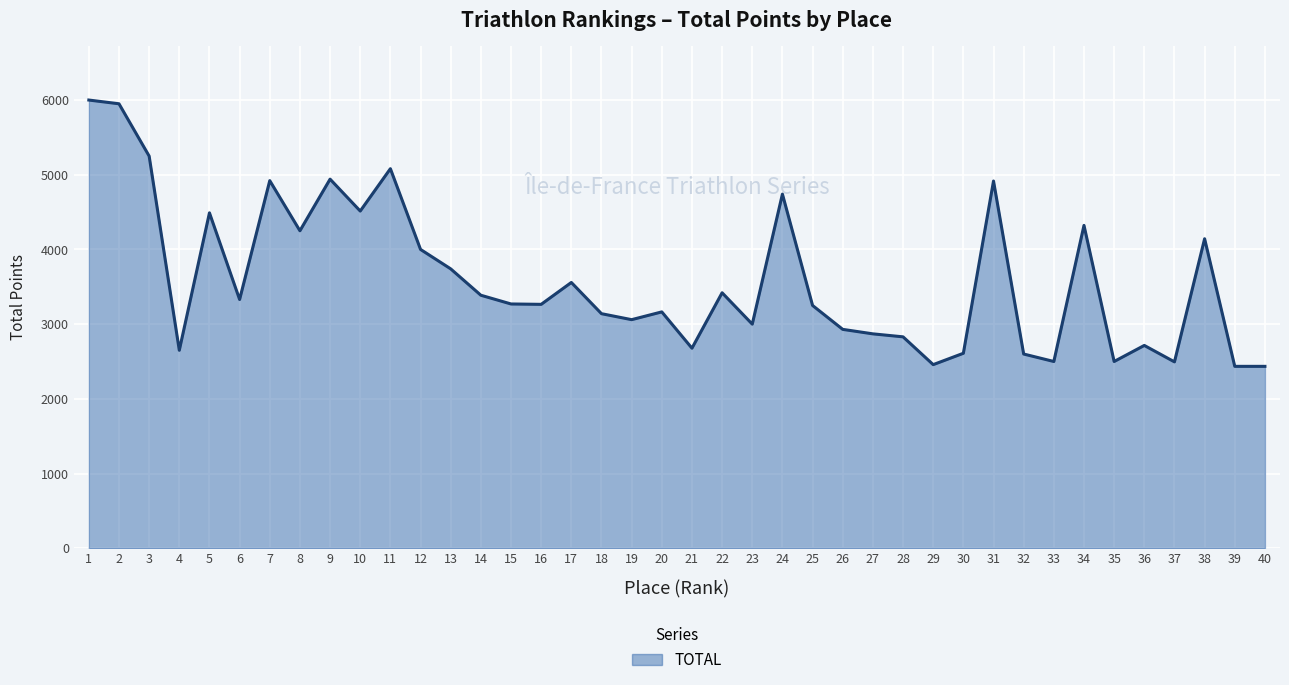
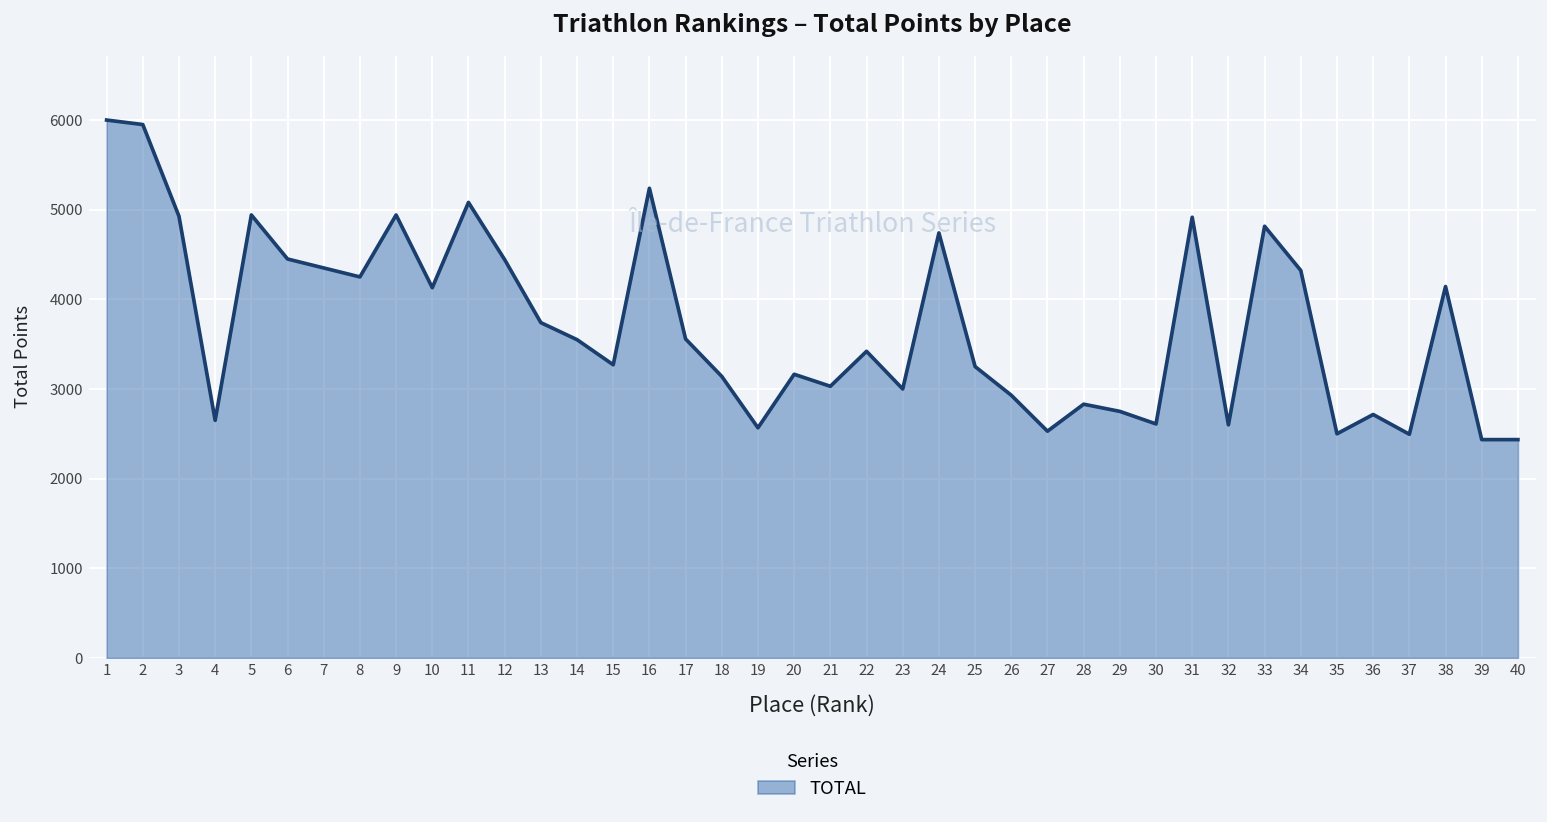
3: 5300 -> 4900
5: 4500 -> 4900
6: 3300 -> 4500
7: 4900 -> 4400
10: 4500 -> 4100
12: 4000 -> 4400
14: 3400 -> 3600
16: 3300 -> 5200
19: 3100 -> 2600
21: 2700 -> 3000
27: 2900 -> 2500
29: 2500 -> 2800
33: 2500 -> 4800
